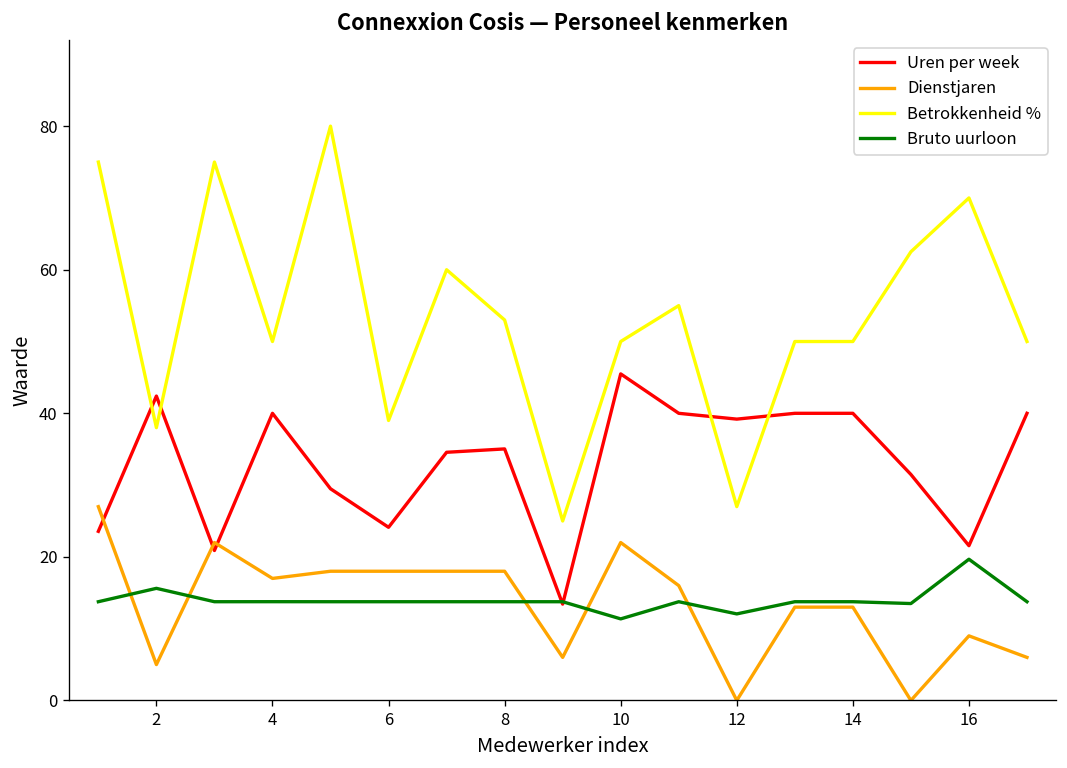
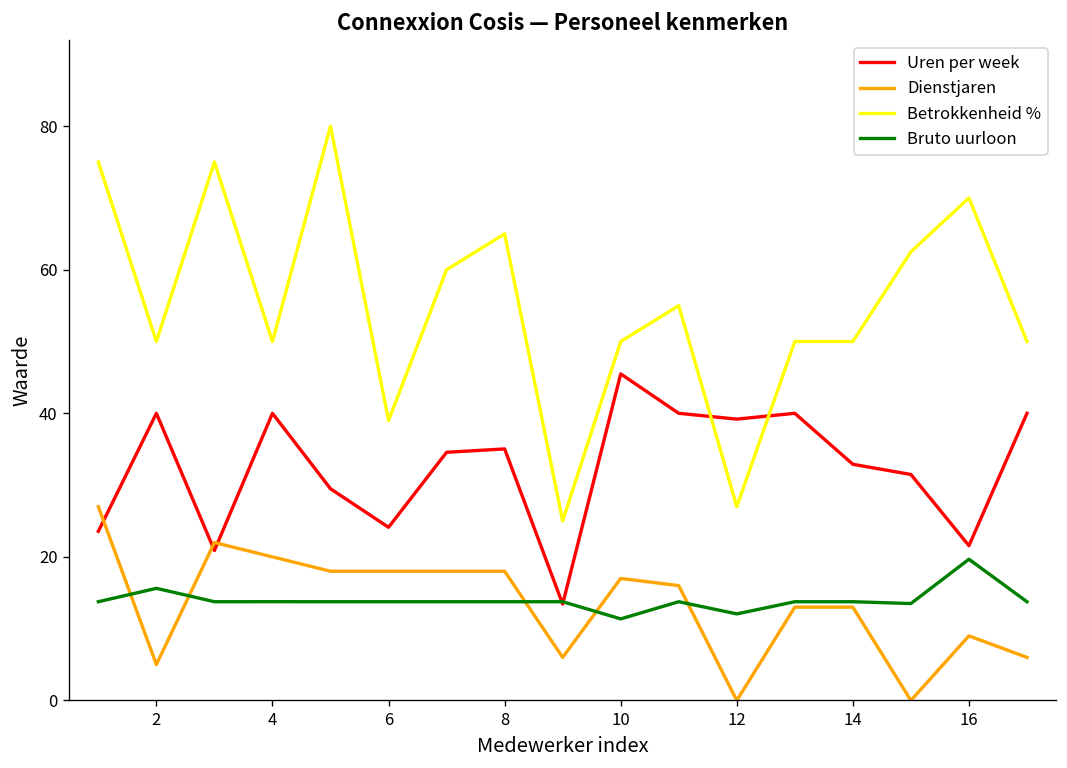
Uren per week, 2: 42 -> 40
Betrokkenheid %, 2: 38 -> 50
Dienstjaren, 4: 17 -> 20
Betrokkenheid %, 8: 53 -> 65
Dienstjaren, 10: 22 -> 17
Uren per week, 14: 40 -> 33
